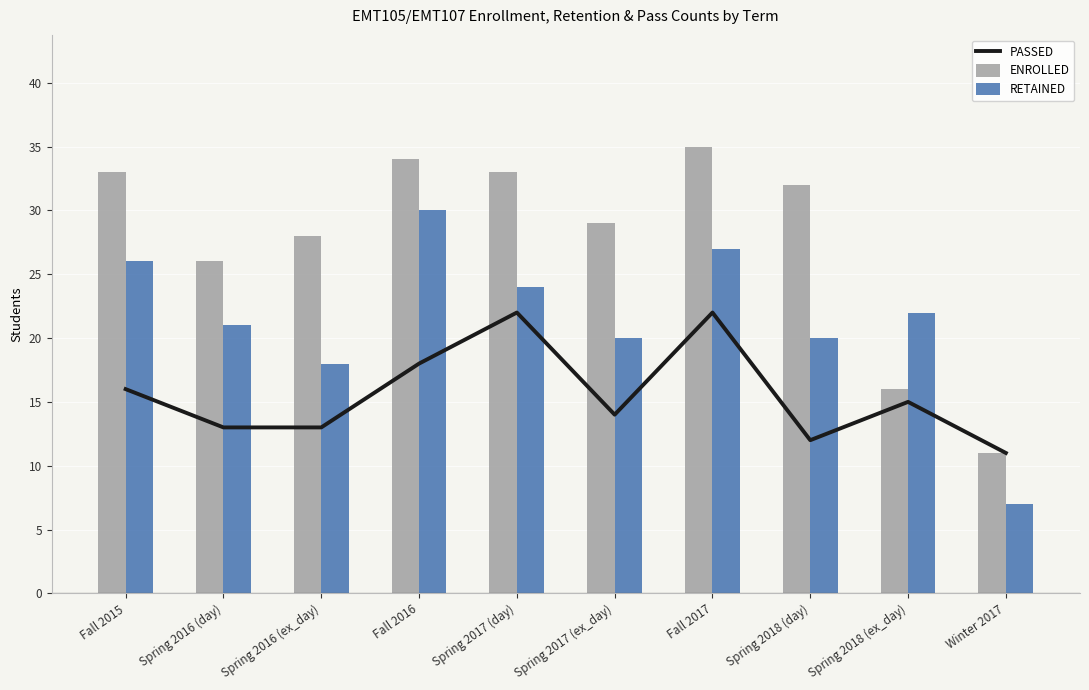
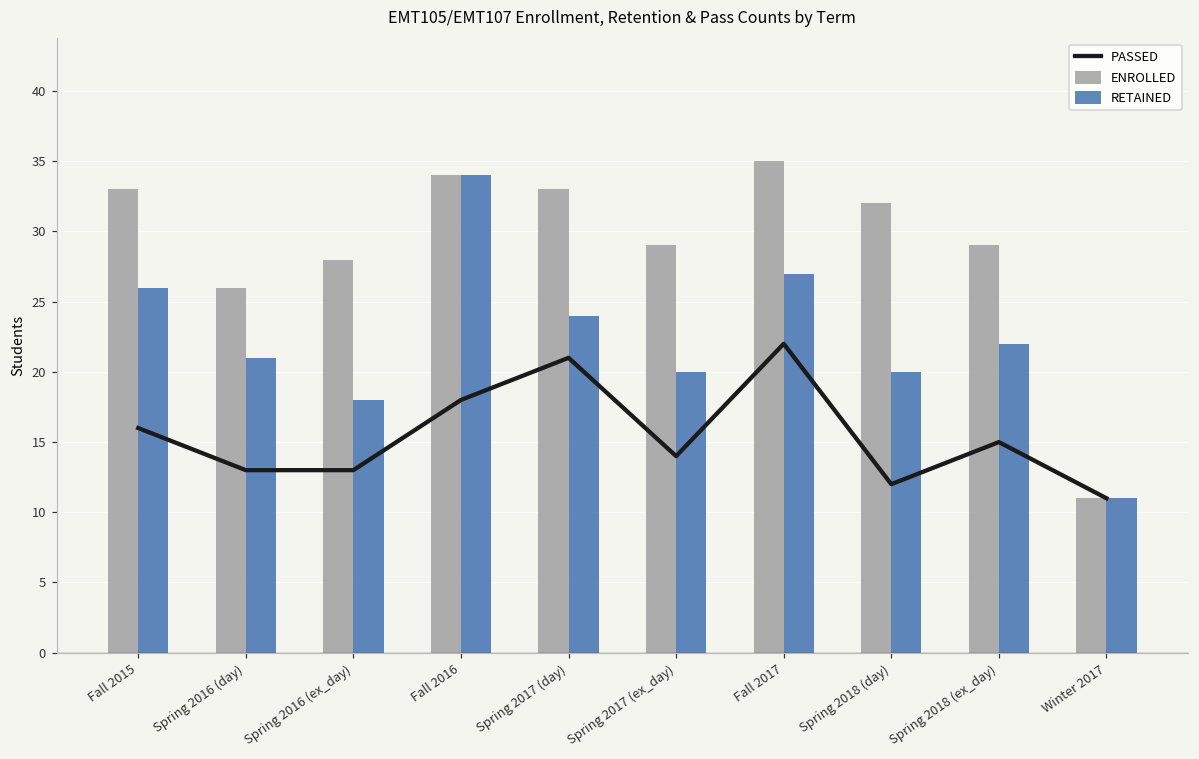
RETAINED, Fall 2016: 30 -> 34
PASSED, Spring 2017 (day): 22 -> 21
ENROLLED, Spring 2018 (ex_day): 16 -> 29
RETAINED, Winter 2017: 7 -> 11
